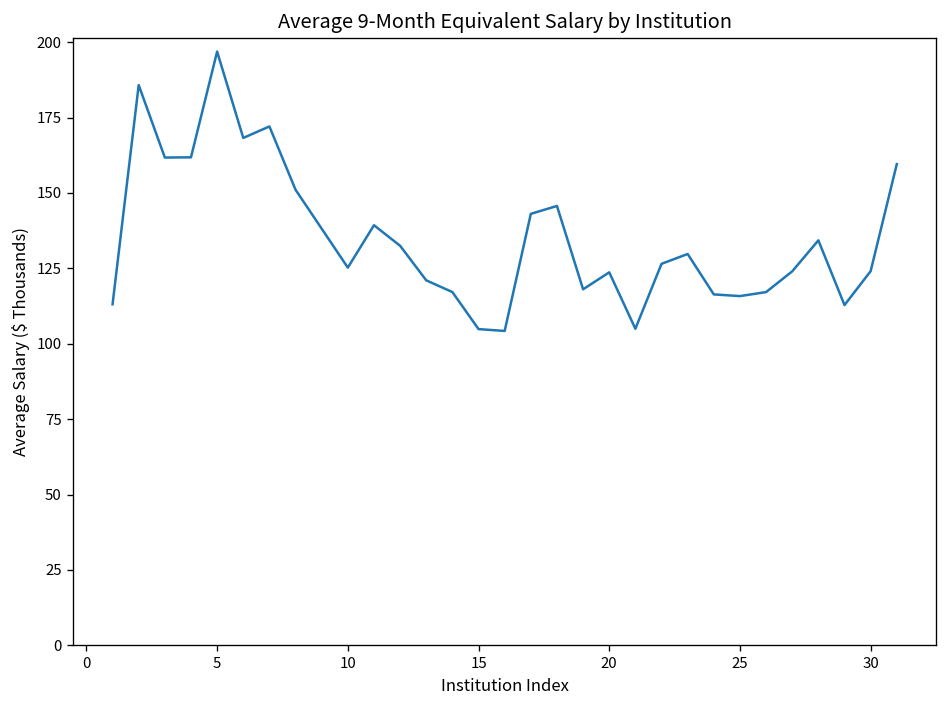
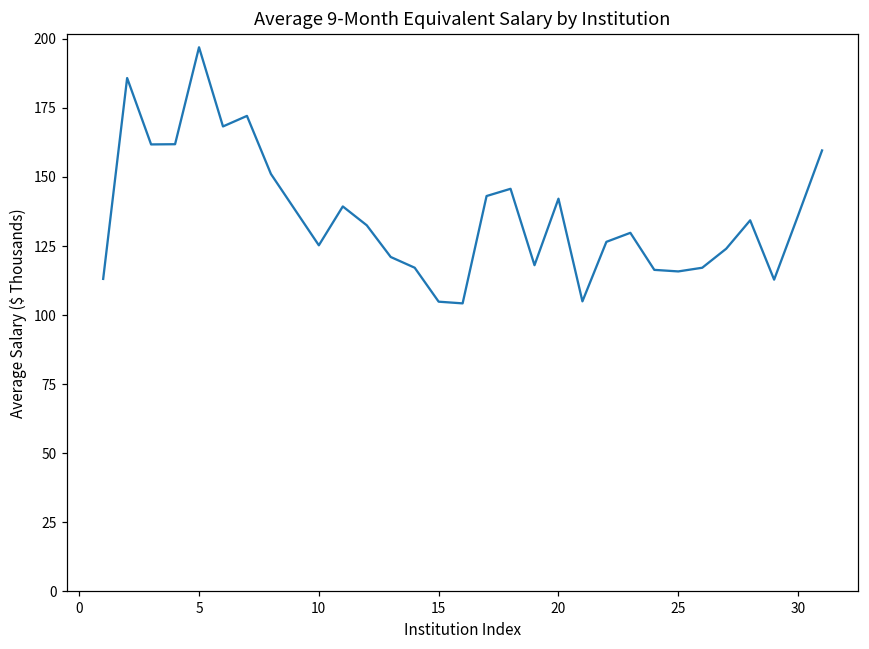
20: 124 -> 142
30: 124 -> 136
